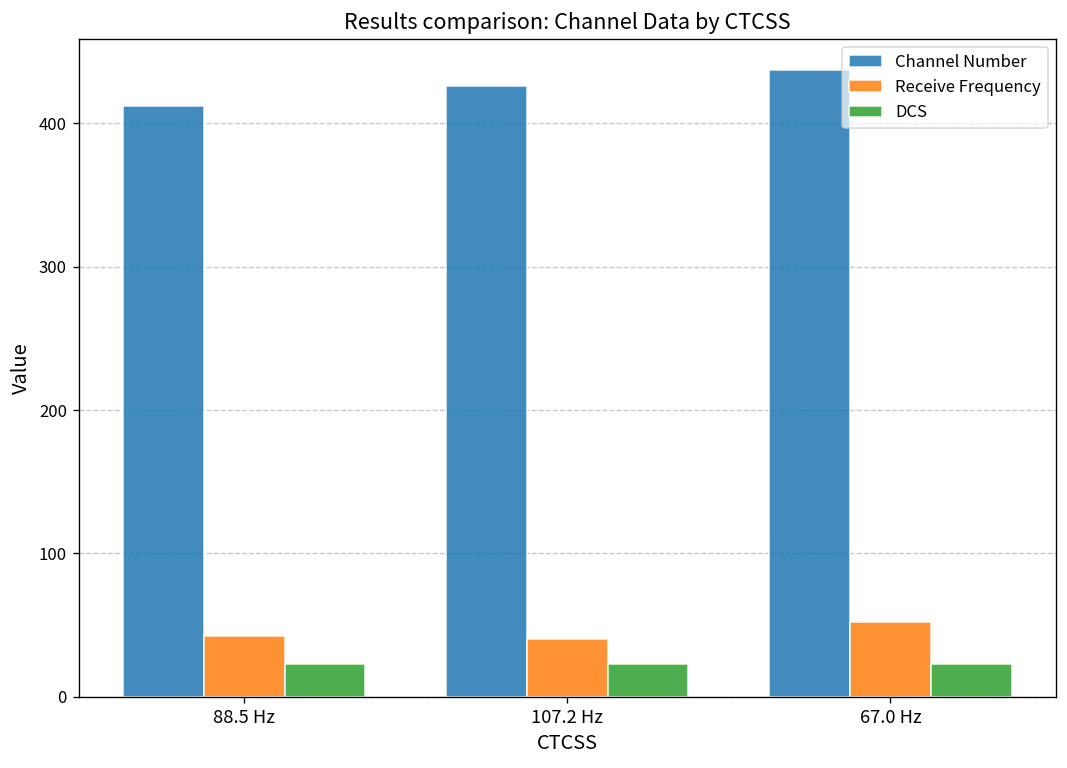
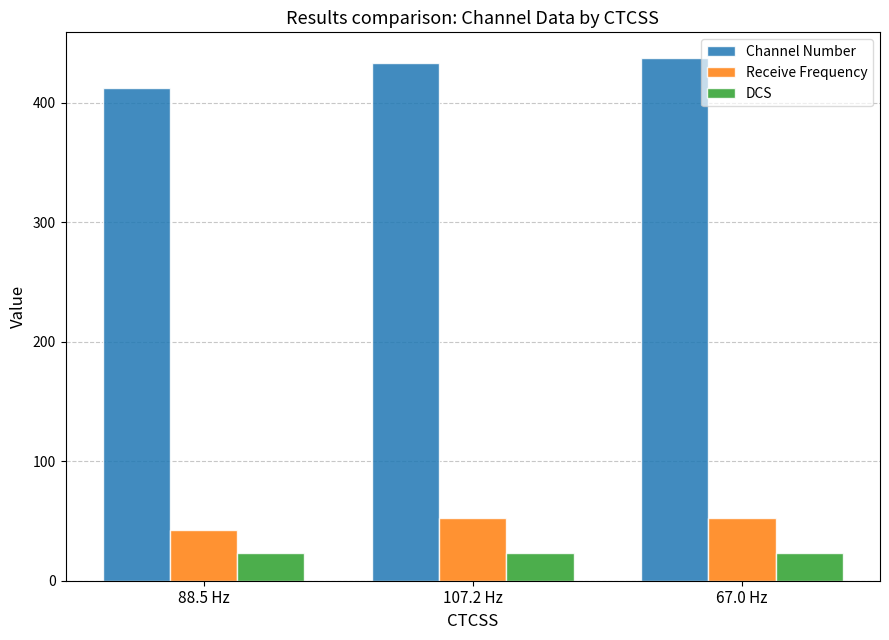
Channel Number, 107.2 Hz: 426 -> 433
Receive Frequency, 107.2 Hz: 40 -> 53
